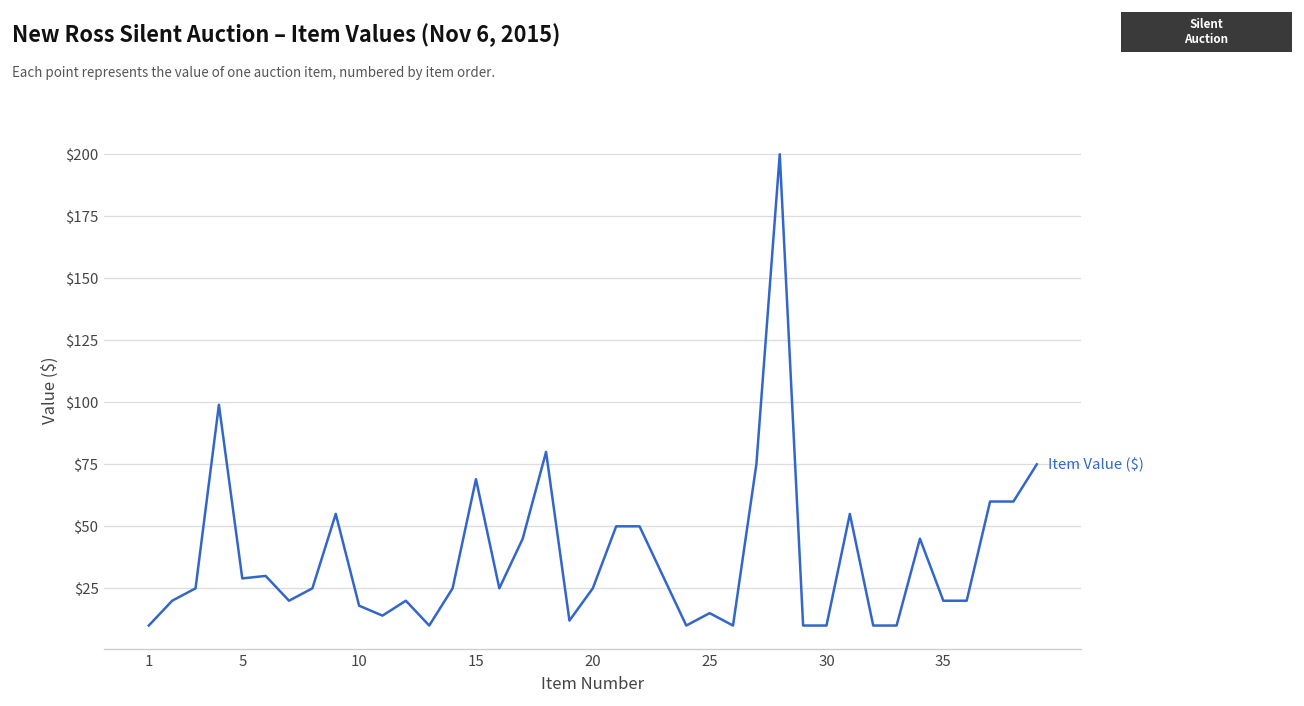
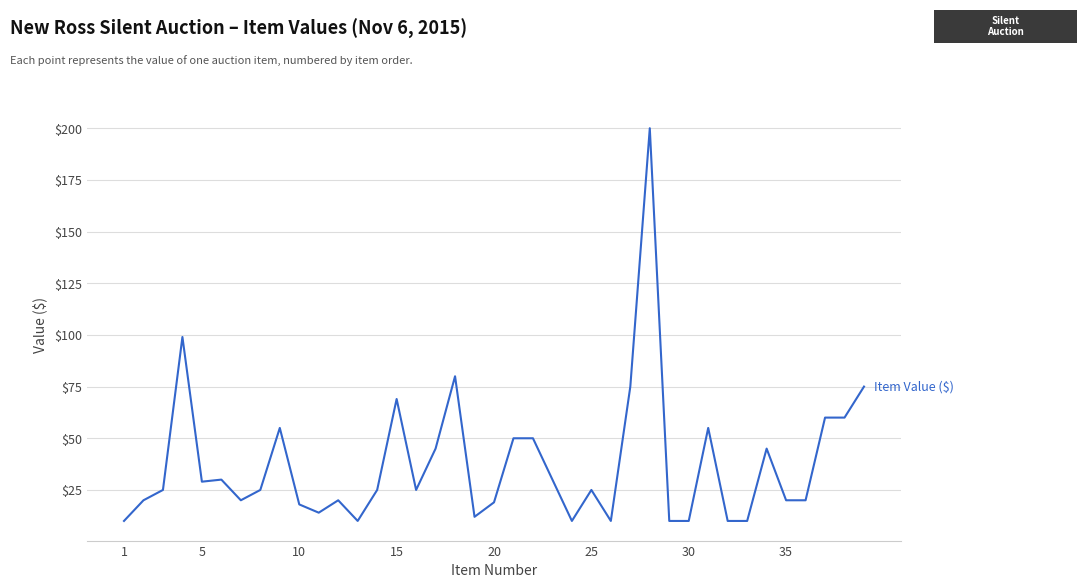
20: $25 -> $19
25: $15 -> $25
